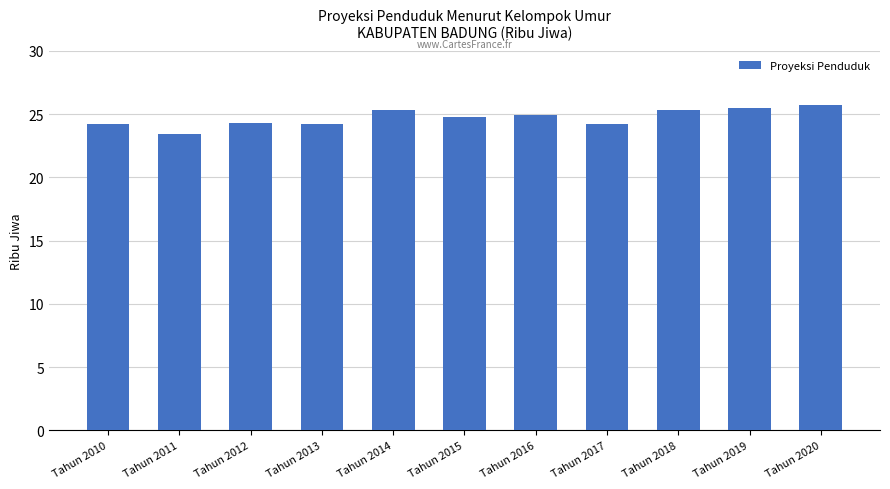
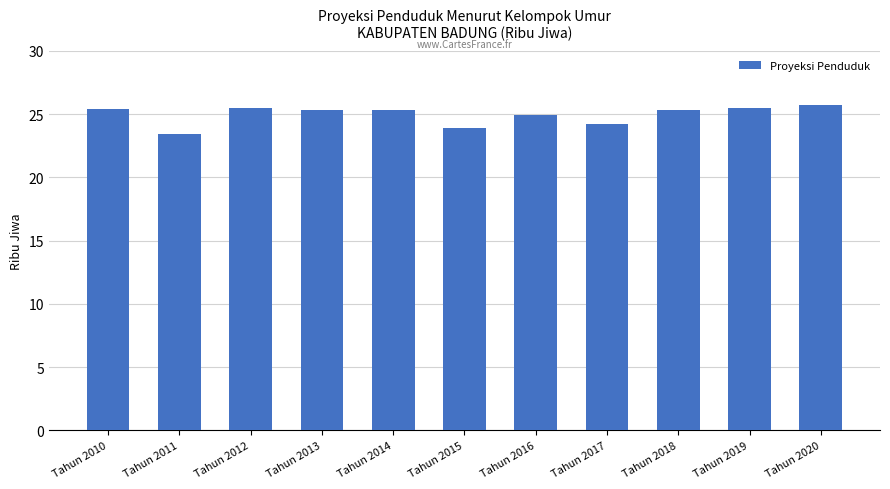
Tahun 2010: 24.2 -> 25.4
Tahun 2012: 24.3 -> 25.5
Tahun 2013: 24.2 -> 25.3
Tahun 2015: 24.8 -> 23.9
